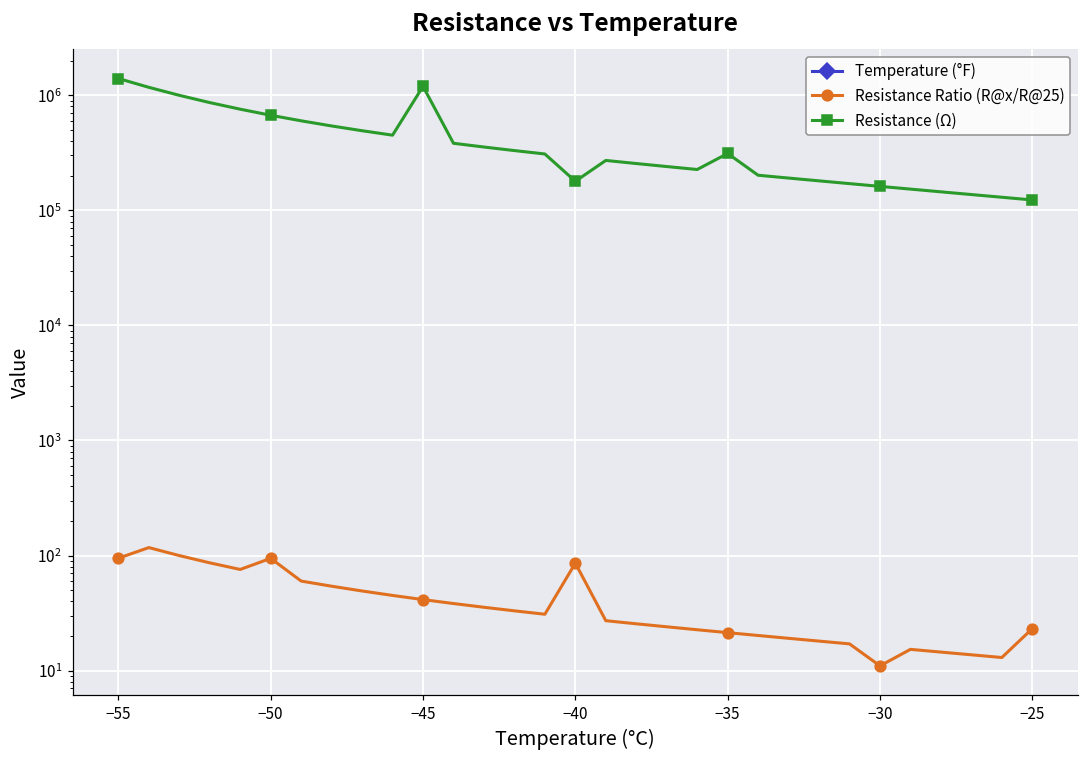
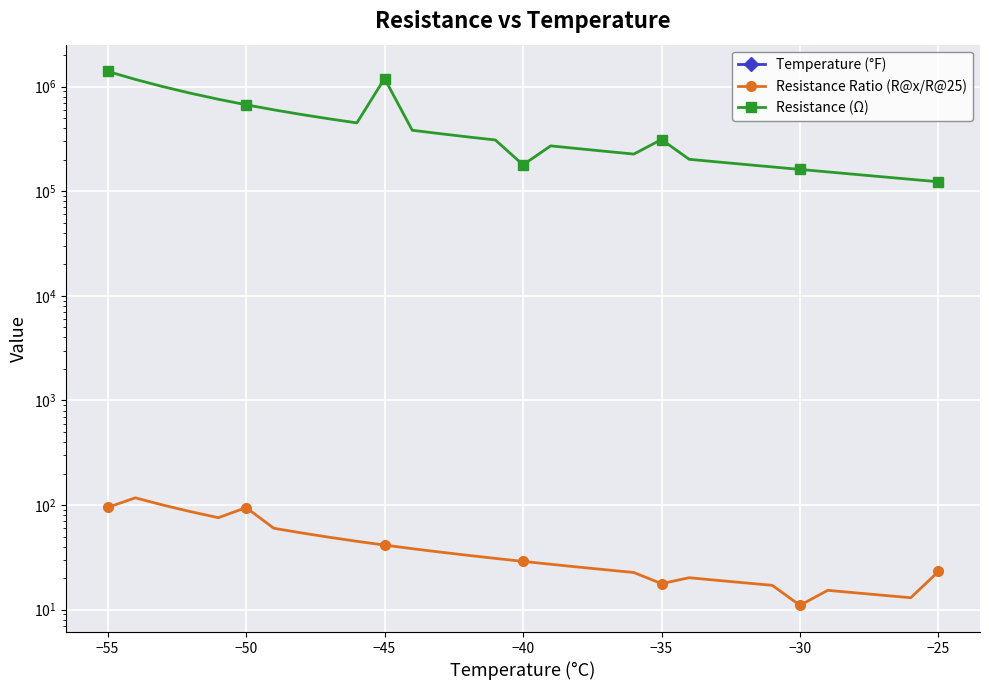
Resistance Ratio (R@x/R@25), −40: 90 -> 29
Resistance Ratio (R@x/R@25), −35: 21 -> 18
